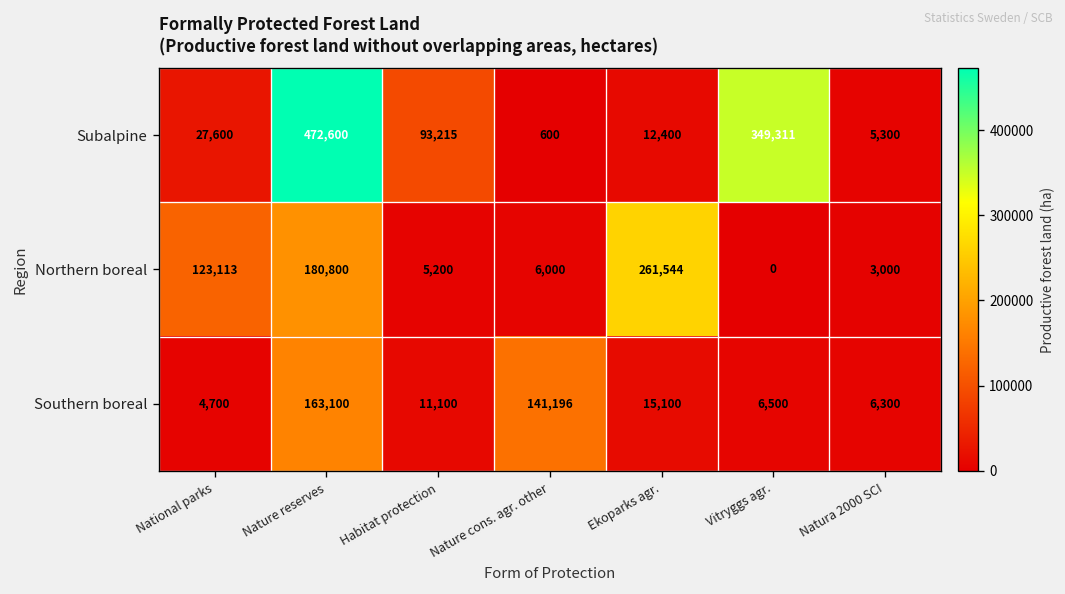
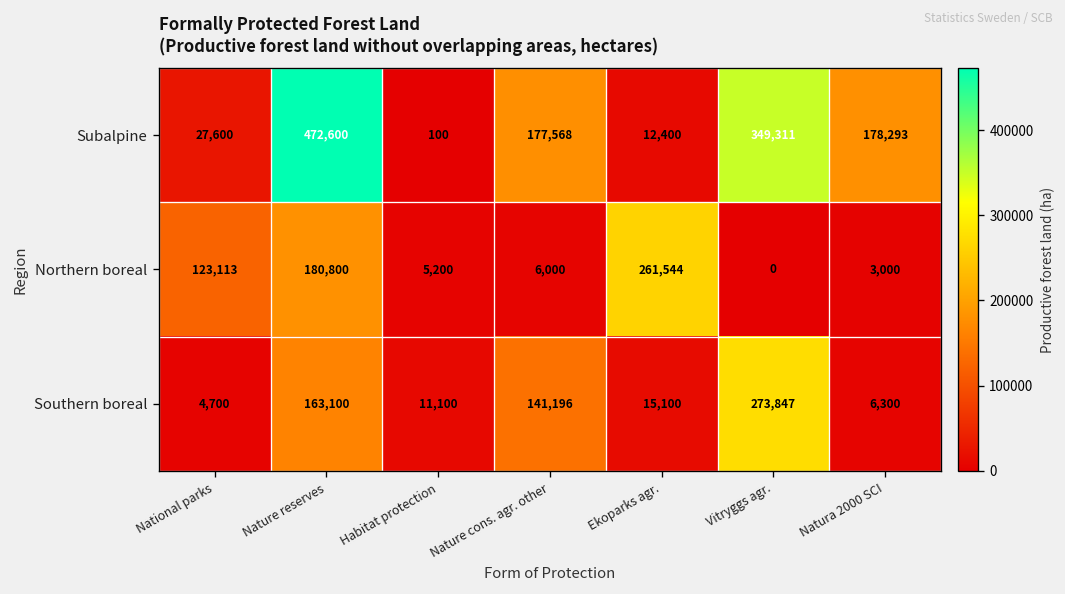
Subalpine, Habitat protection: 93,215 -> 100
Subalpine, Nature cons. agr. other: 600 -> 177,568
Subalpine, Natura 2000 SCI: 5,300 -> 178,293
Southern boreal, Vitryggs agr.: 6,500 -> 273,847
